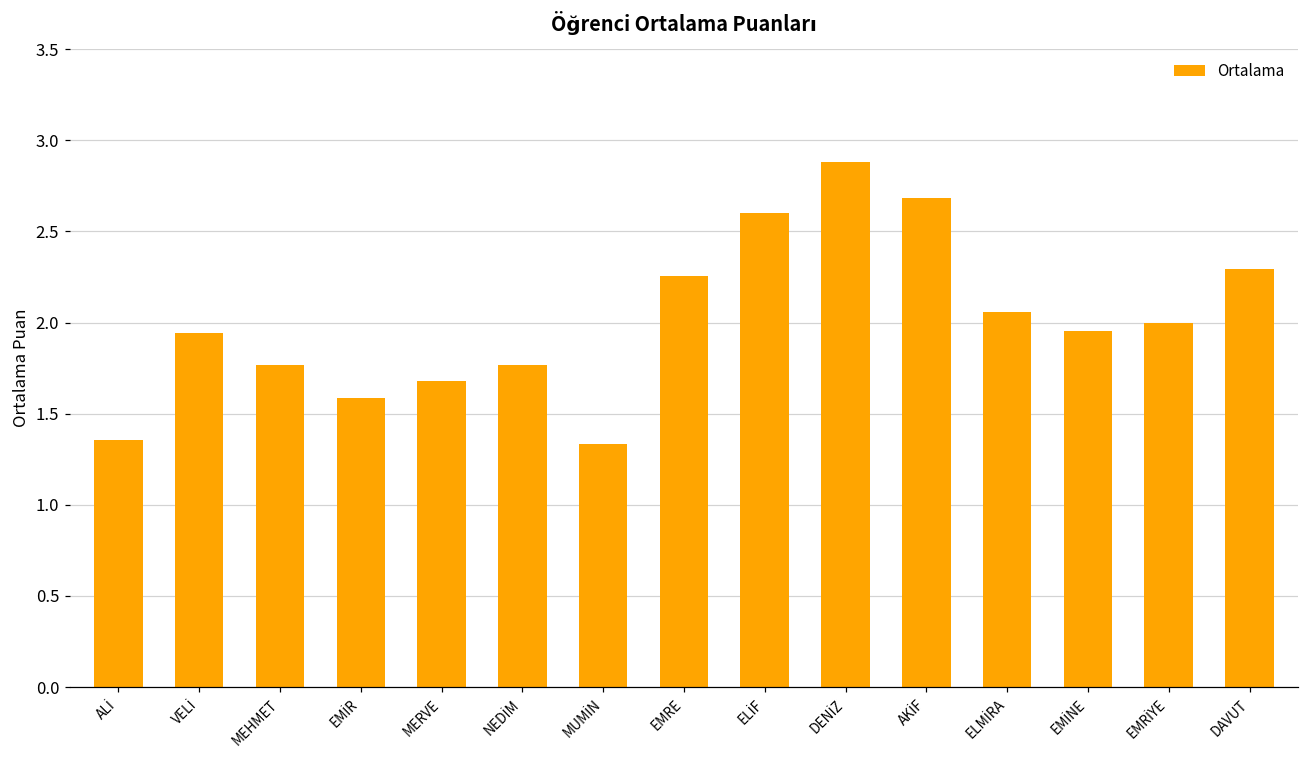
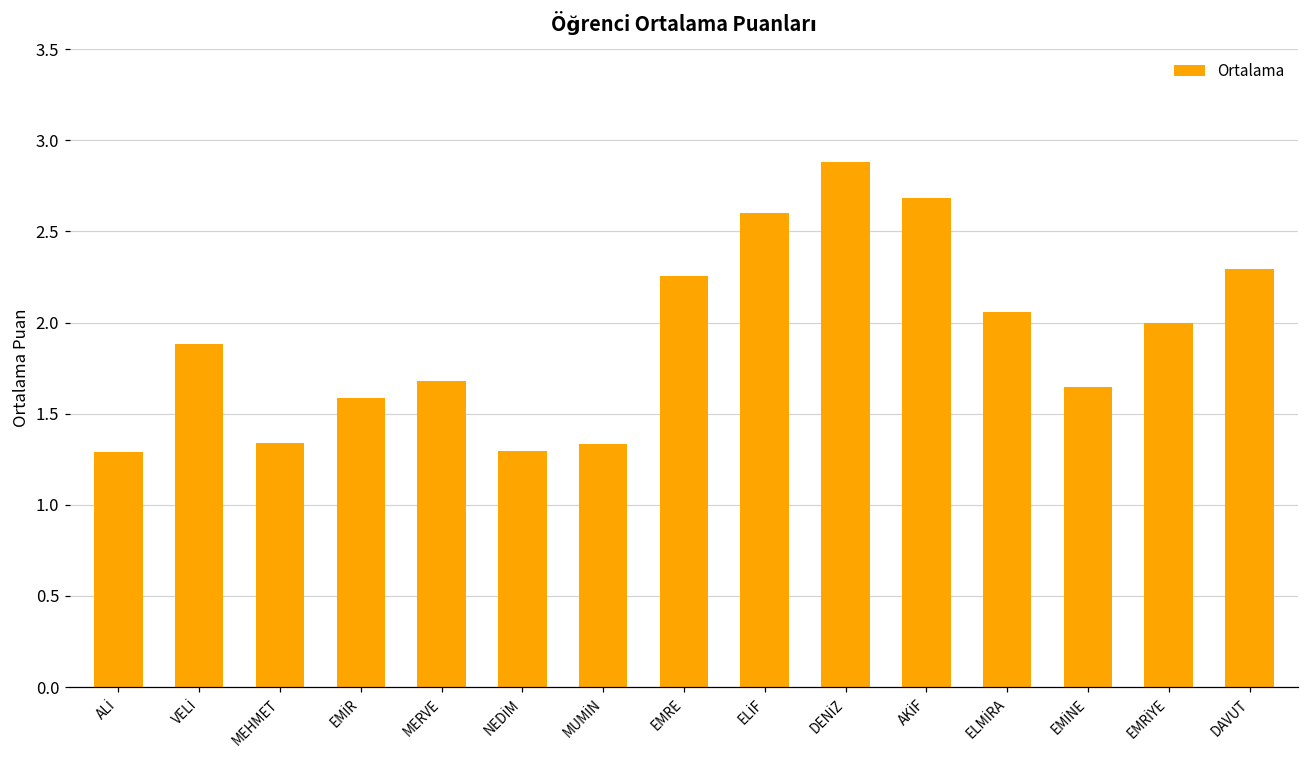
ALİ: 1.35 -> 1.29
VELİ: 1.94 -> 1.88
MEHMET: 1.76 -> 1.34
NEDİM: 1.76 -> 1.30
EMİNE: 1.96 -> 1.65
